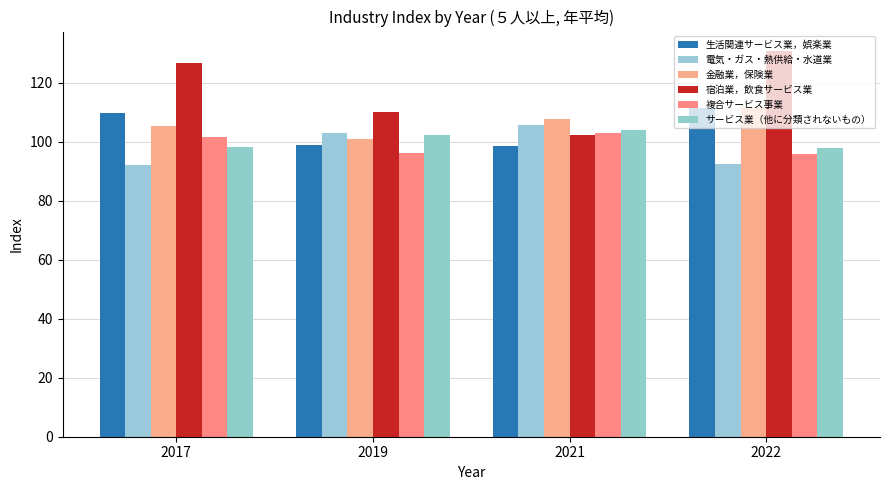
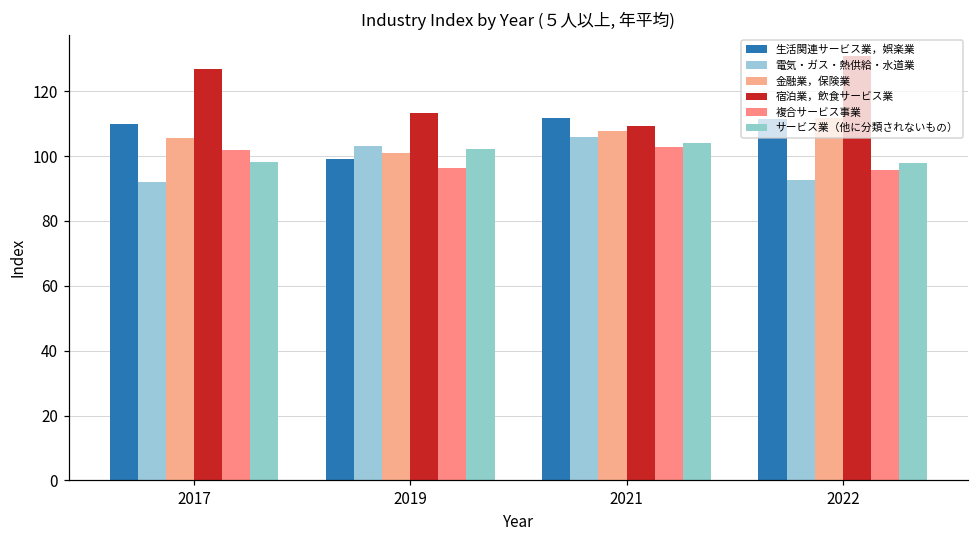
宿泊業，飲食サービス業, 2019: 110 -> 113
生活関連サービス業，娯楽業, 2021: 99 -> 112
宿泊業，飲食サービス業, 2021: 103 -> 109
